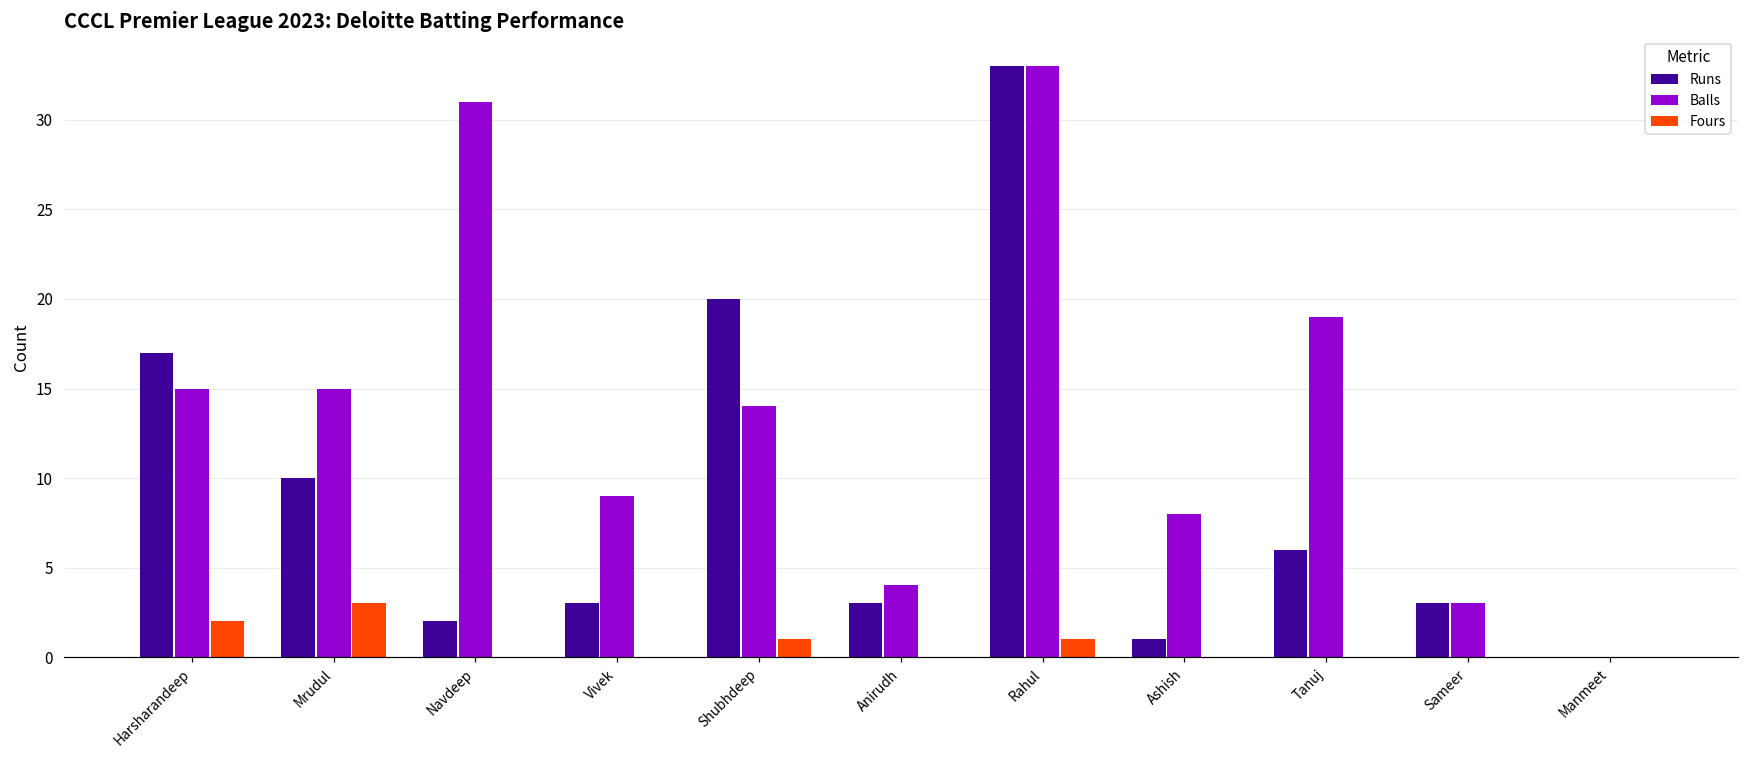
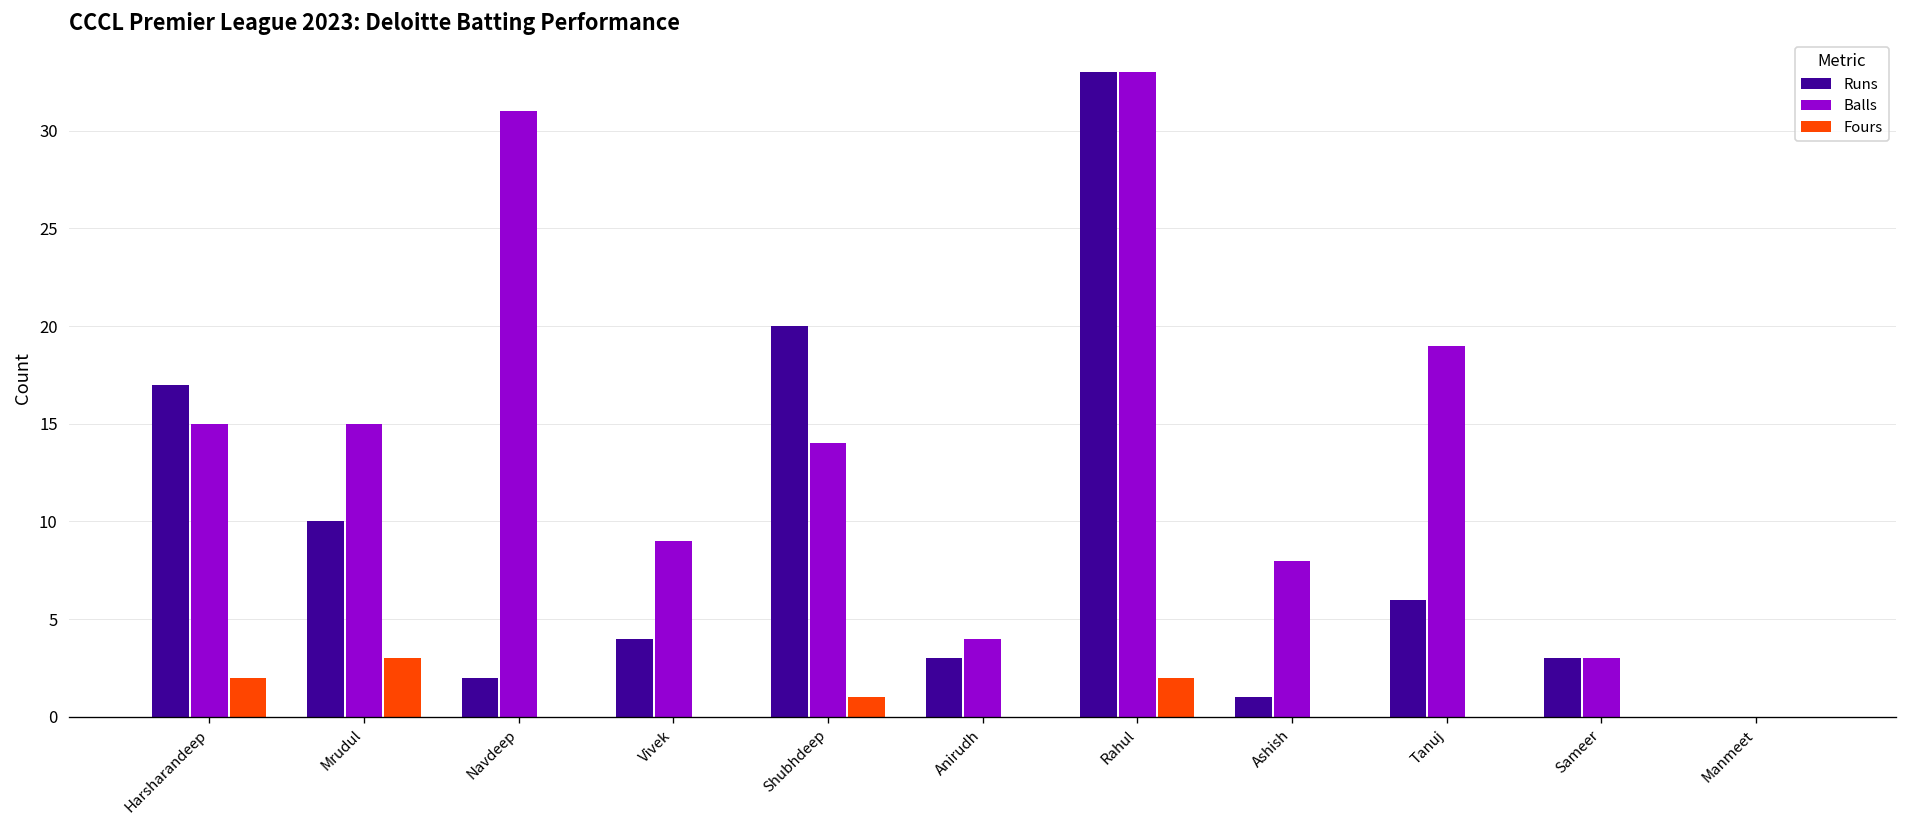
Runs, Vivek: 3 -> 4
Fours, Rahul: 1 -> 2
